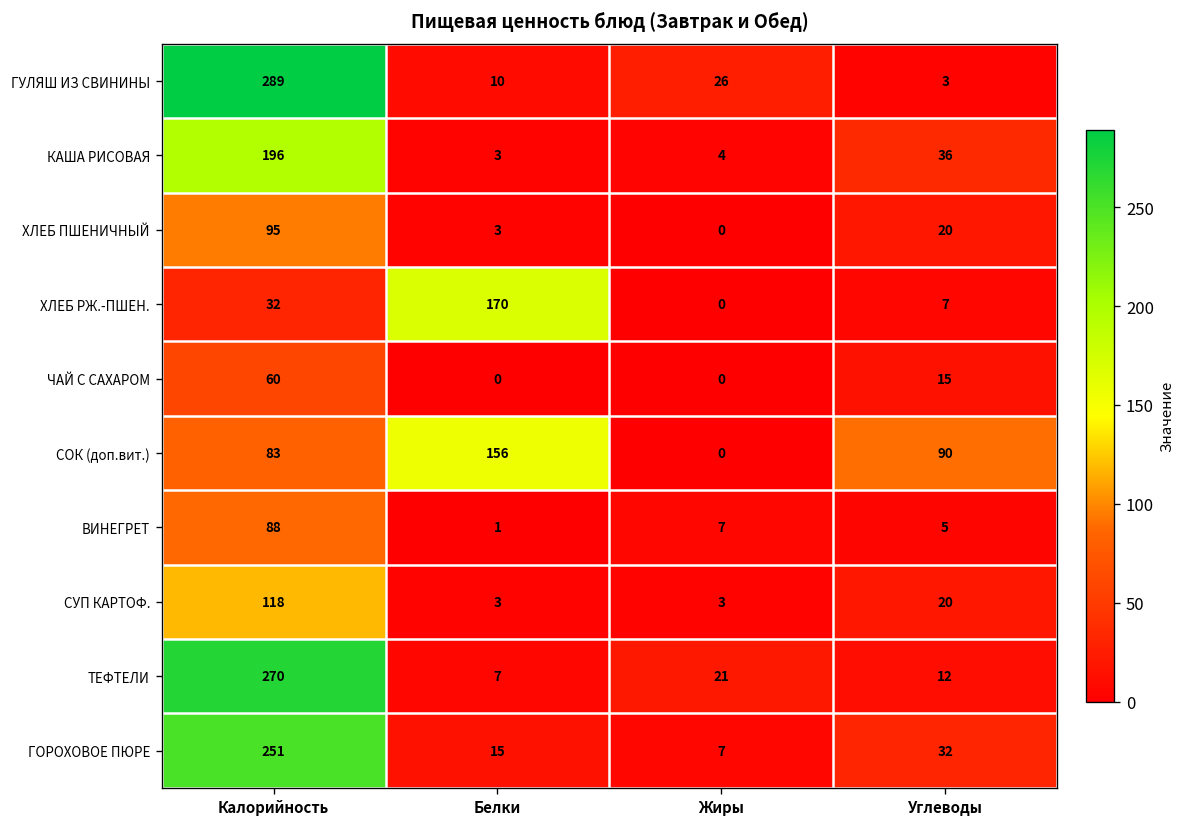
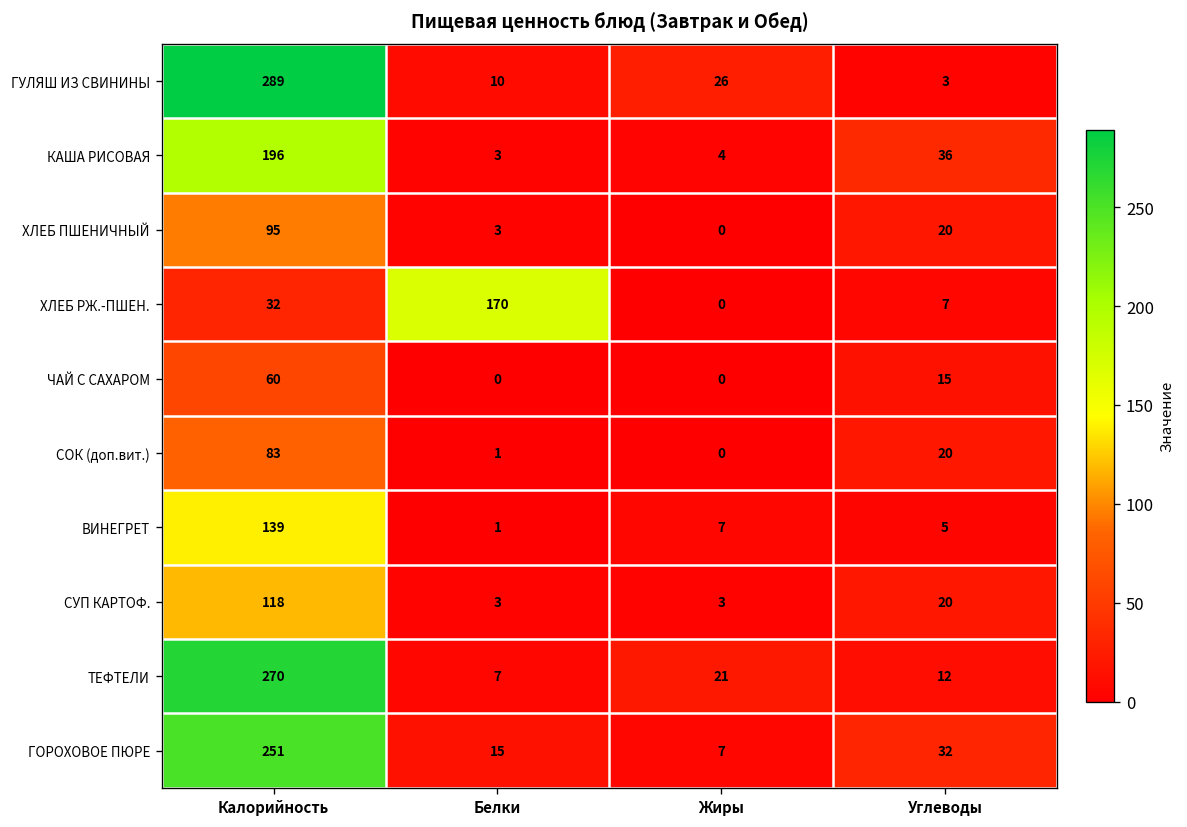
СОК (доп.вит.), Белки: 156 -> 1
СОК (доп.вит.), Углеводы: 90 -> 20
ВИНЕГРЕТ, Калорийность: 88 -> 139
